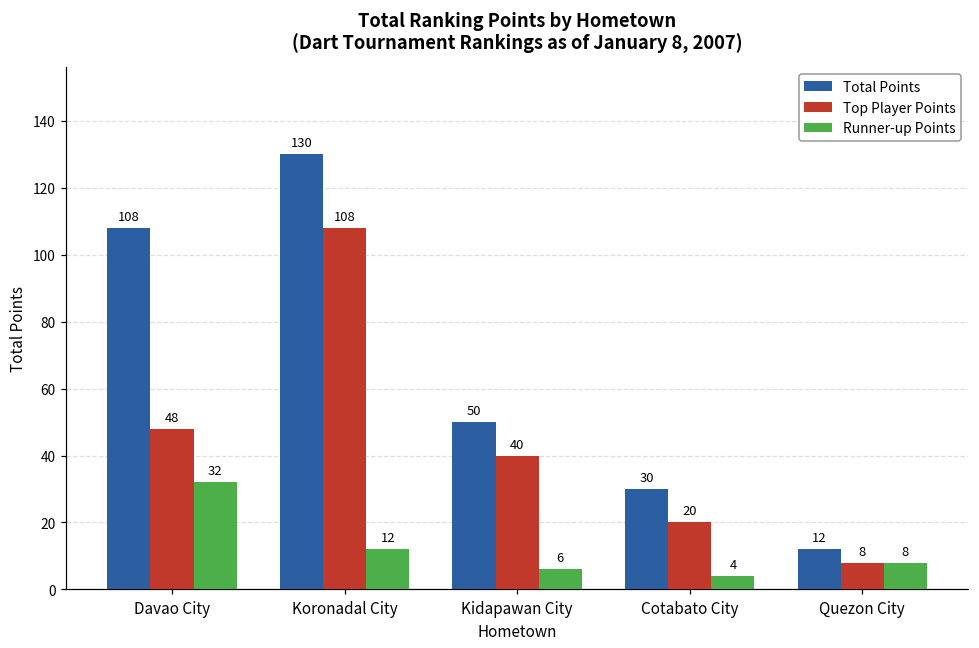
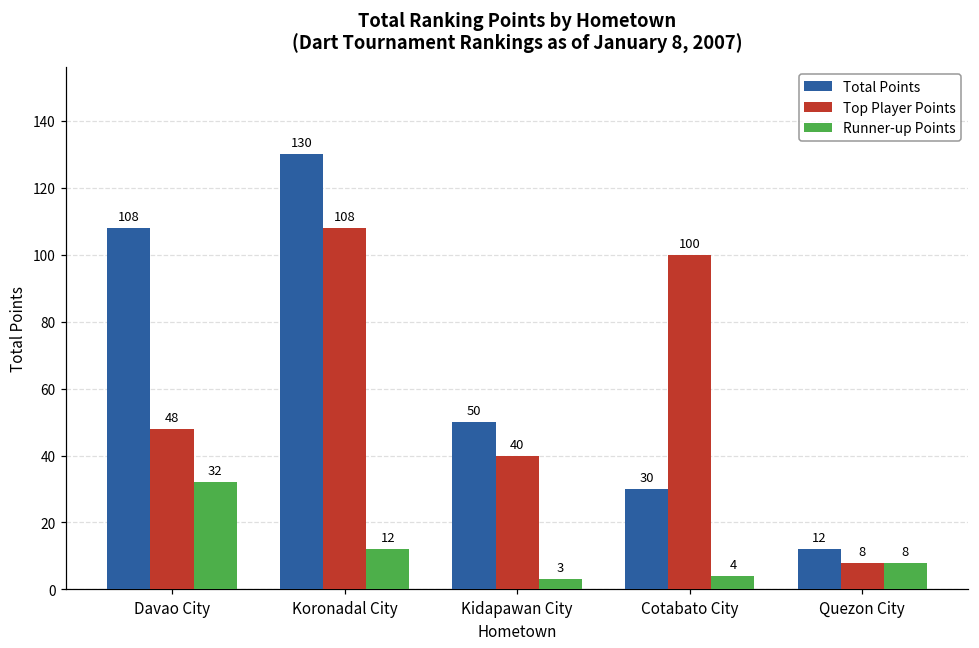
Runner-up Points, Kidapawan City: 6 -> 3
Top Player Points, Cotabato City: 20 -> 100
